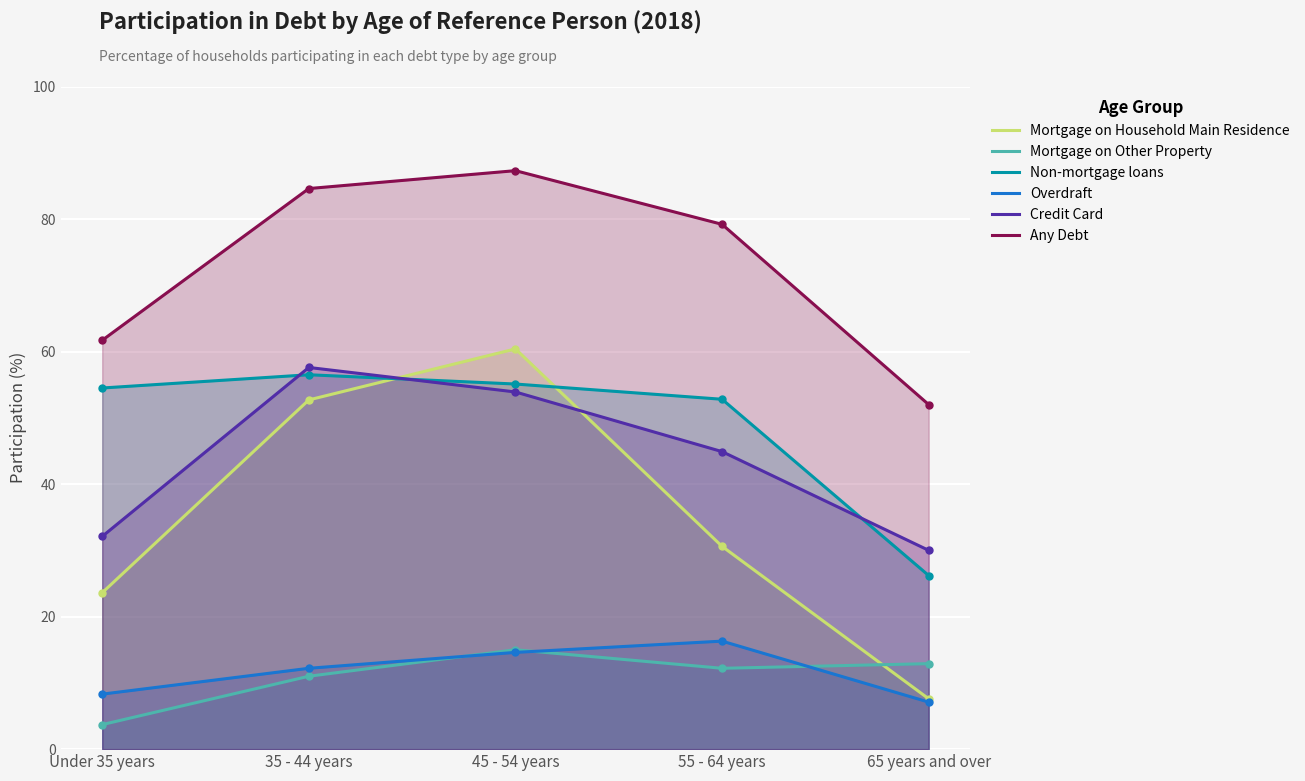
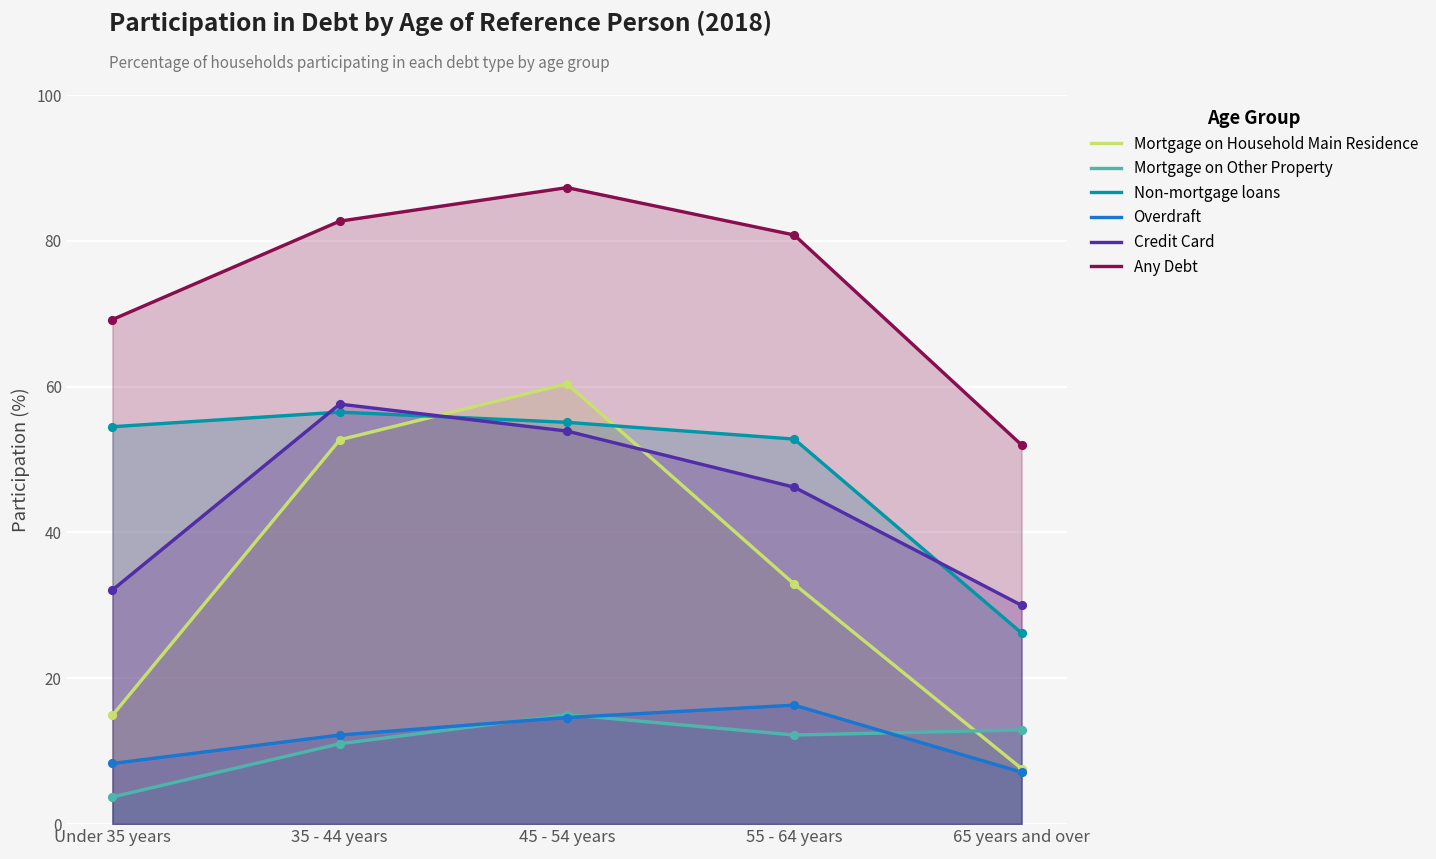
Mortgage on Household Main Residence, Under 35 years: 24 -> 15
Any Debt, Under 35 years: 62 -> 69
Any Debt, 35 - 44 years: 85 -> 83
Mortgage on Household Main Residence, 55 - 64 years: 31 -> 33
Credit Card, 55 - 64 years: 45 -> 46
Any Debt, 55 - 64 years: 79 -> 81
